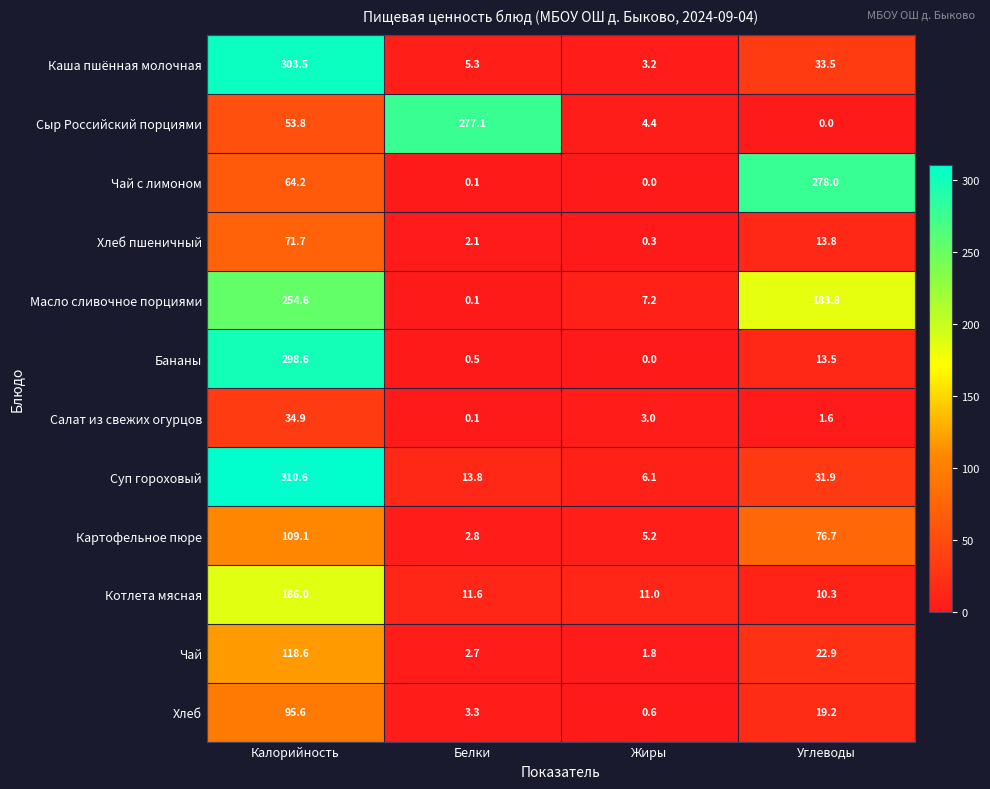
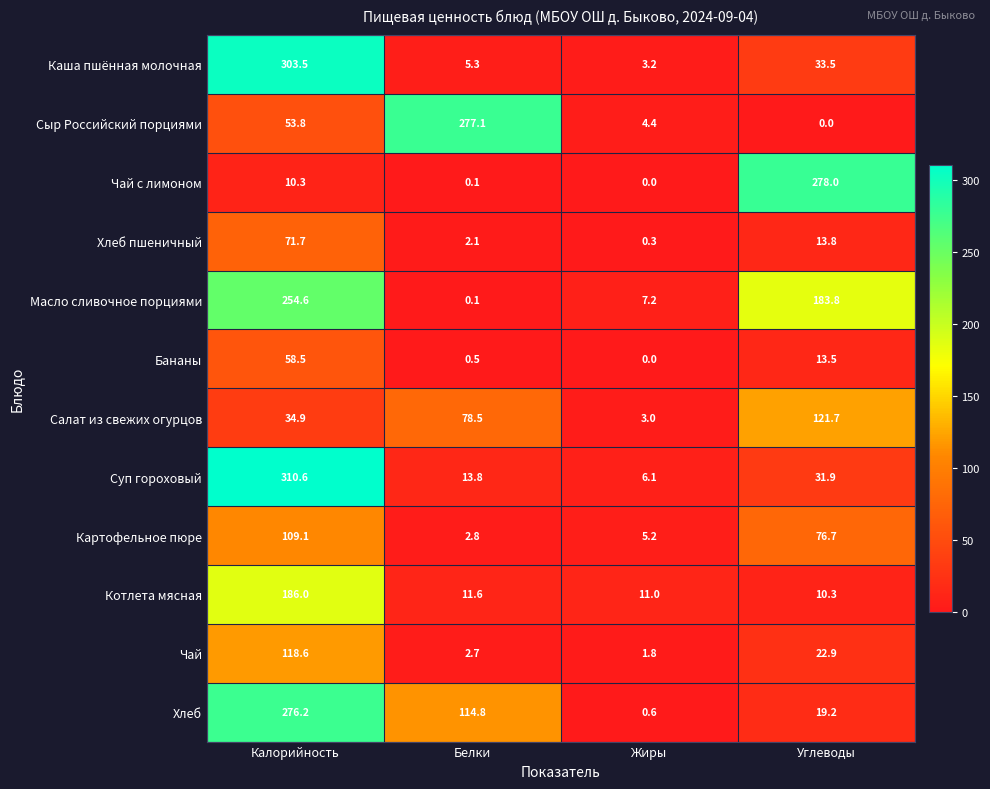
Чай с лимоном, Калорийность: 64.2 -> 10.3
Бананы, Калорийность: 298.6 -> 58.5
Салат из свежих огурцов, Белки: 0.1 -> 78.5
Салат из свежих огурцов, Углеводы: 1.6 -> 121.7
Хлеб, Калорийность: 95.6 -> 276.2
Хлеб, Белки: 3.3 -> 114.8
